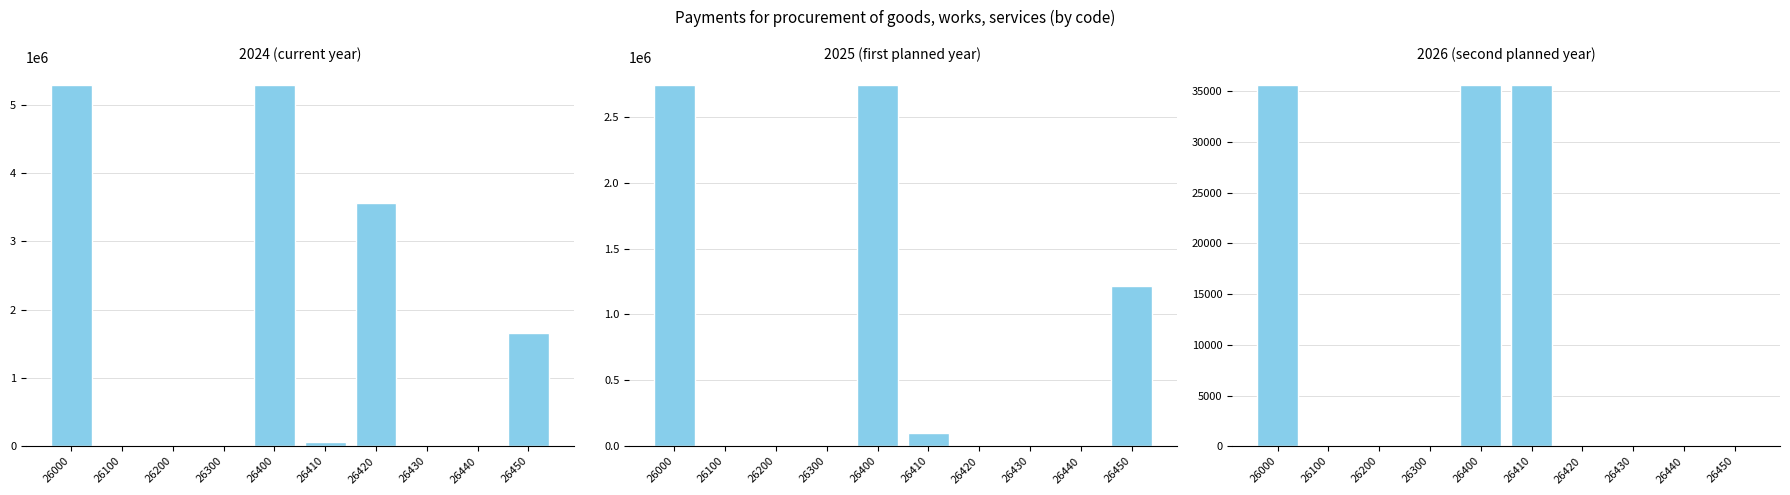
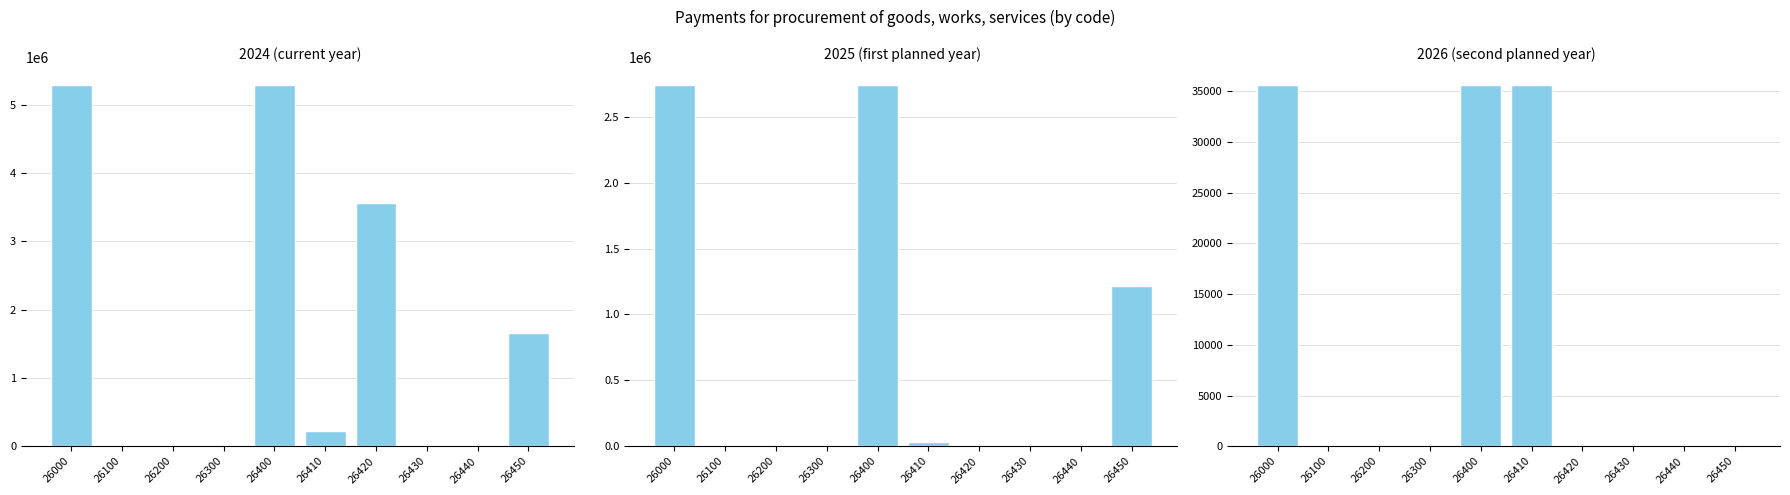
2024 (current year), 26410: 100000 -> 200000
2025 (first planned year), 26410: 100000 -> 40000
